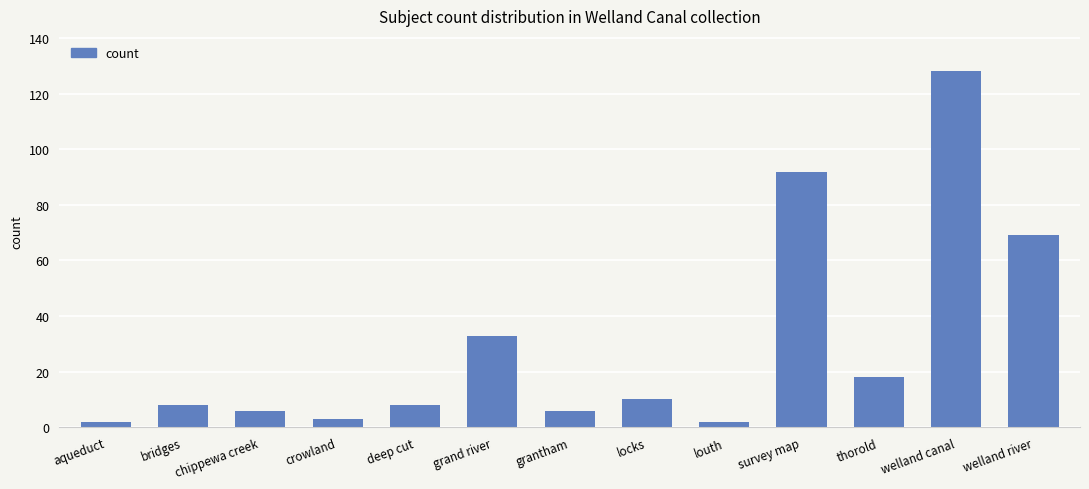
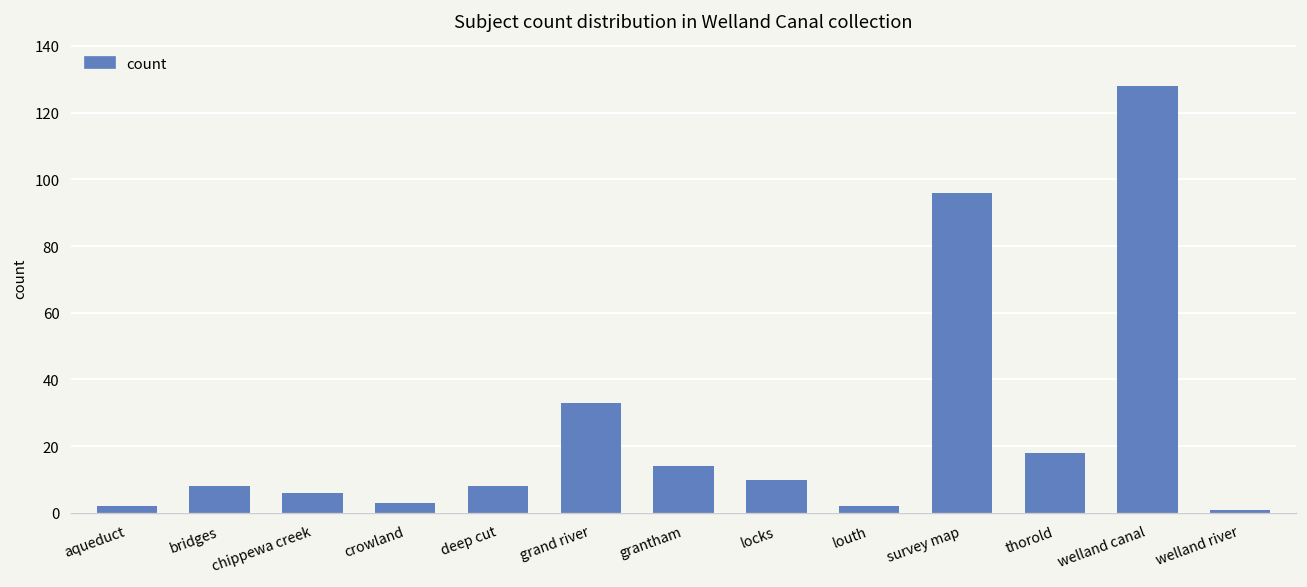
grantham: 6 -> 14
survey map: 92 -> 96
welland river: 69 -> 1
